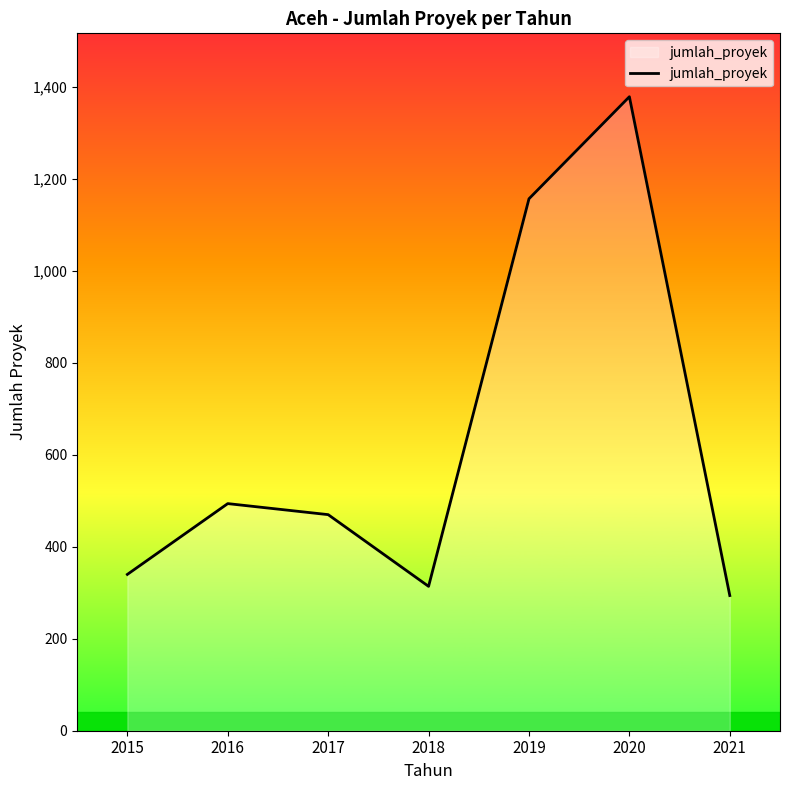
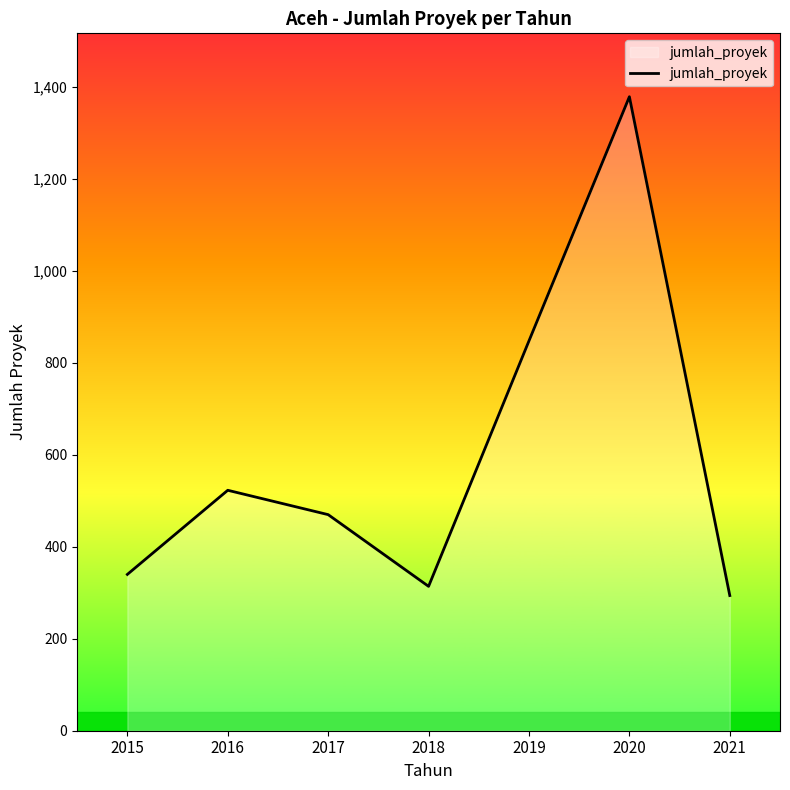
2016: 490 -> 520
2019: 1,160 -> 850
